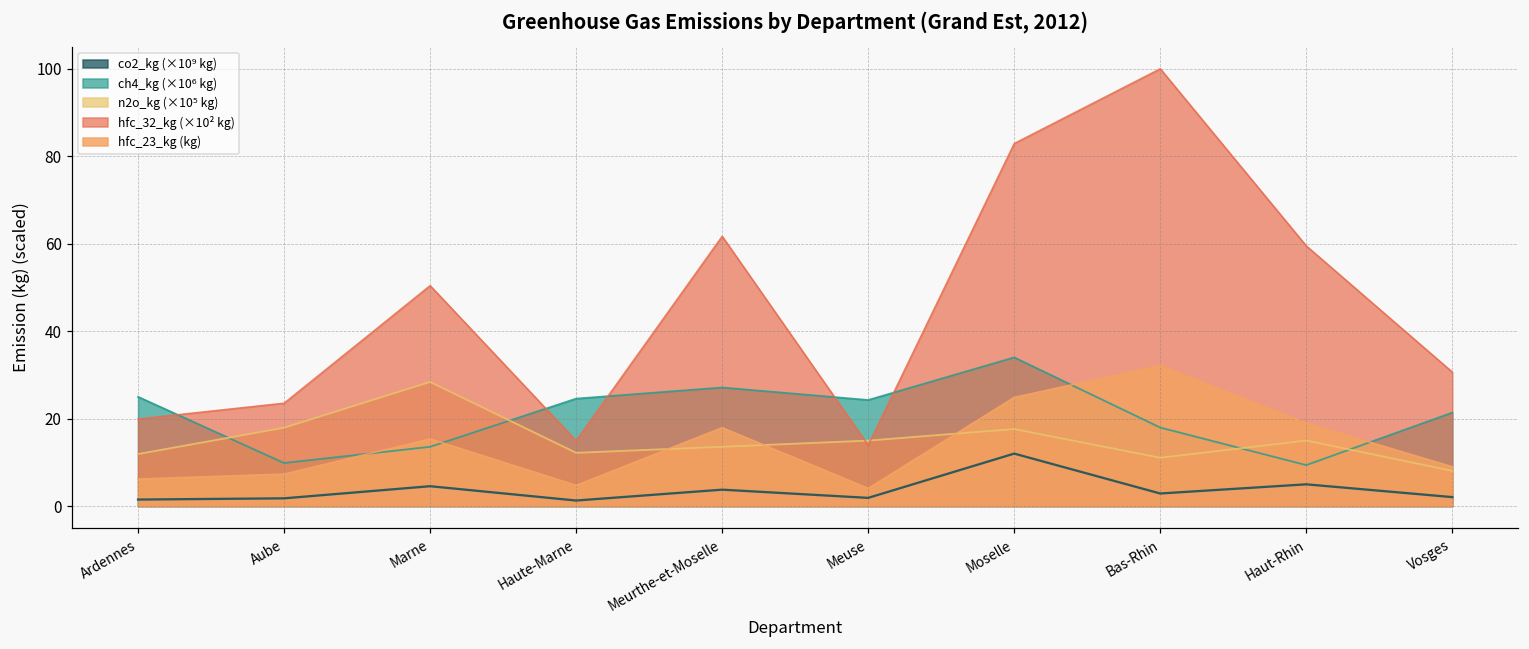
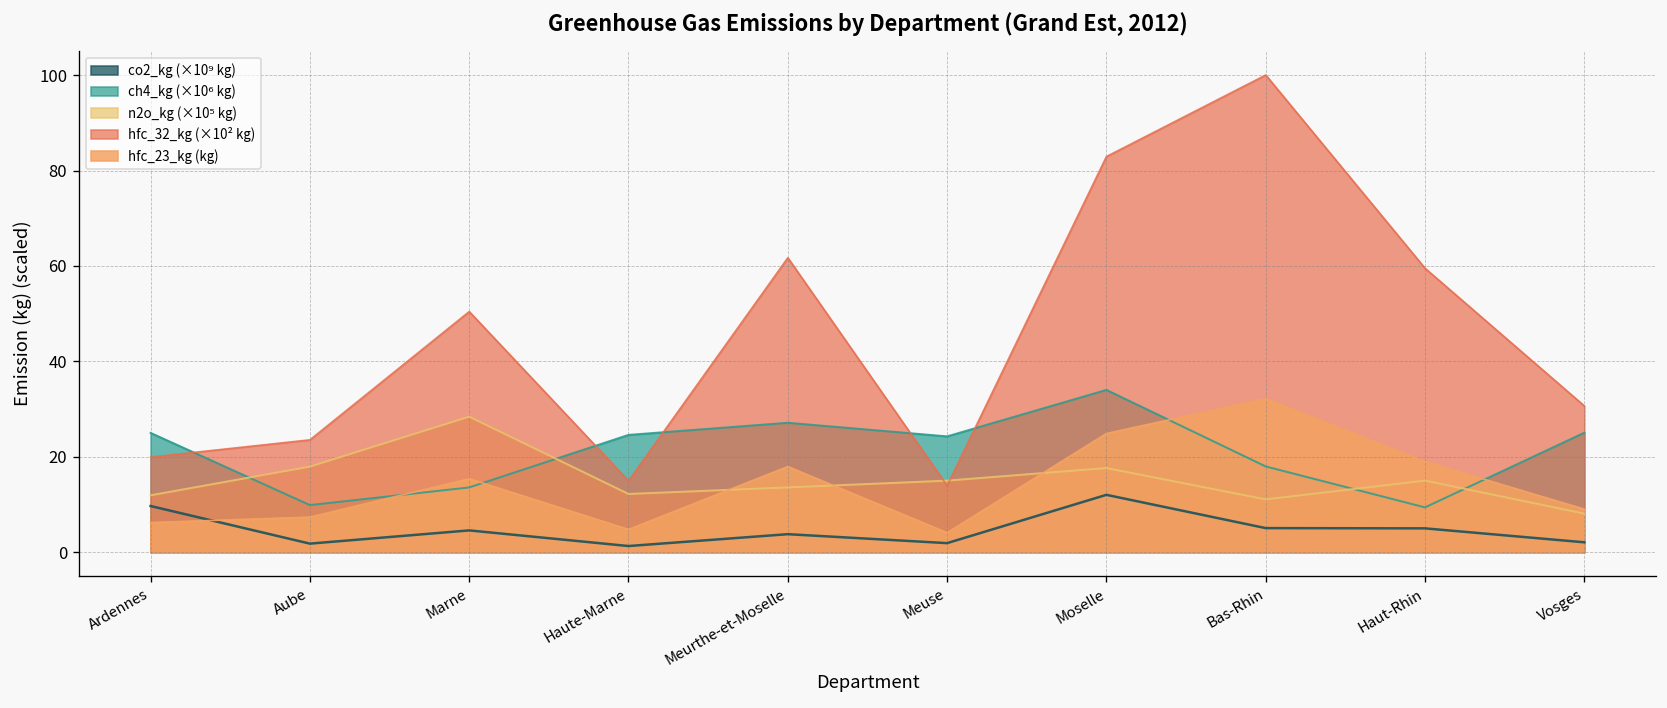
co2_kg (×10⁹ kg), Ardennes: 1 -> 10
co2_kg (×10⁹ kg), Bas-Rhin: 3 -> 5
ch4_kg (×10⁶ kg), Vosges: 21 -> 25
